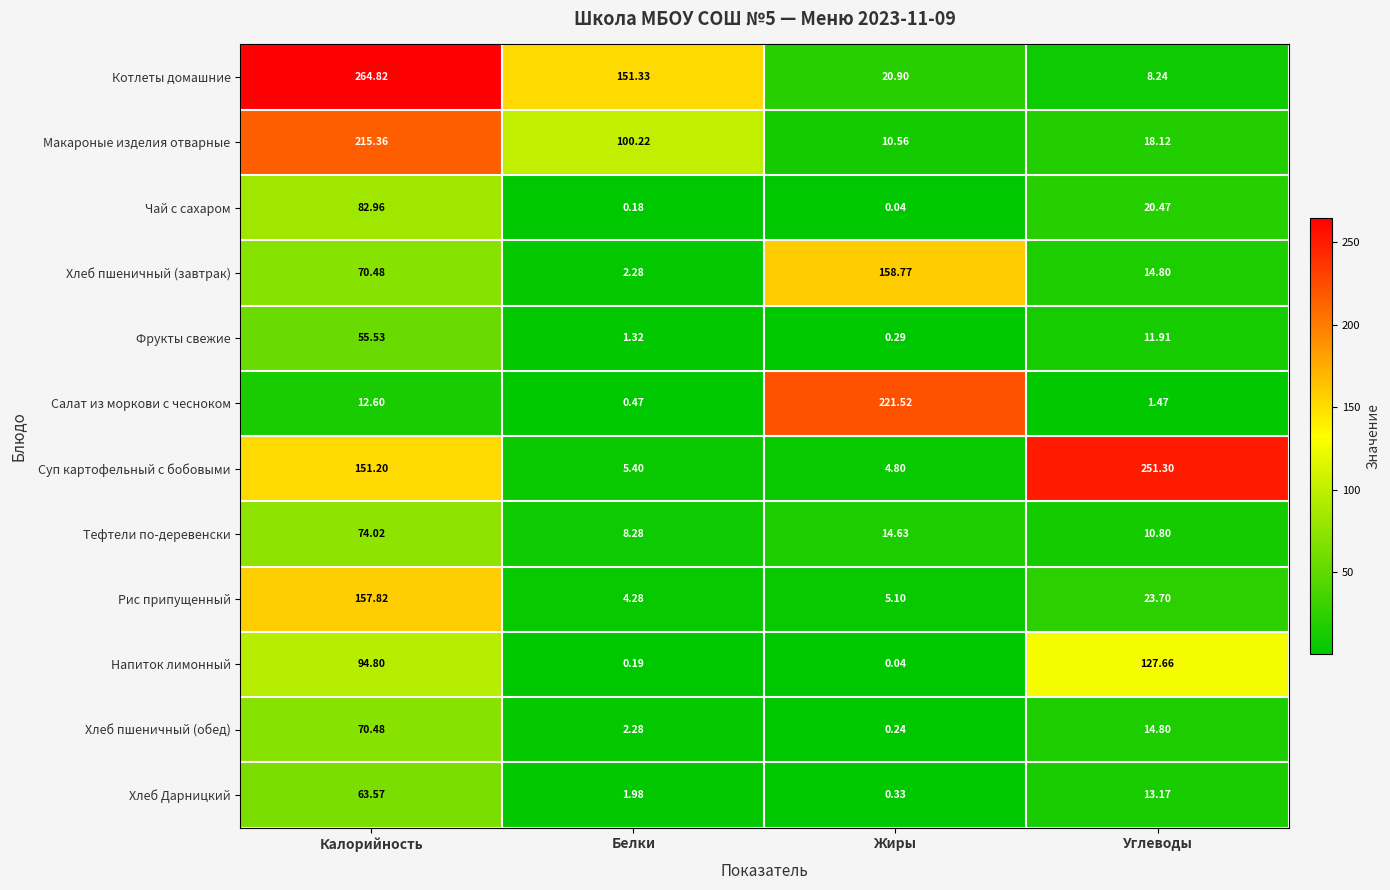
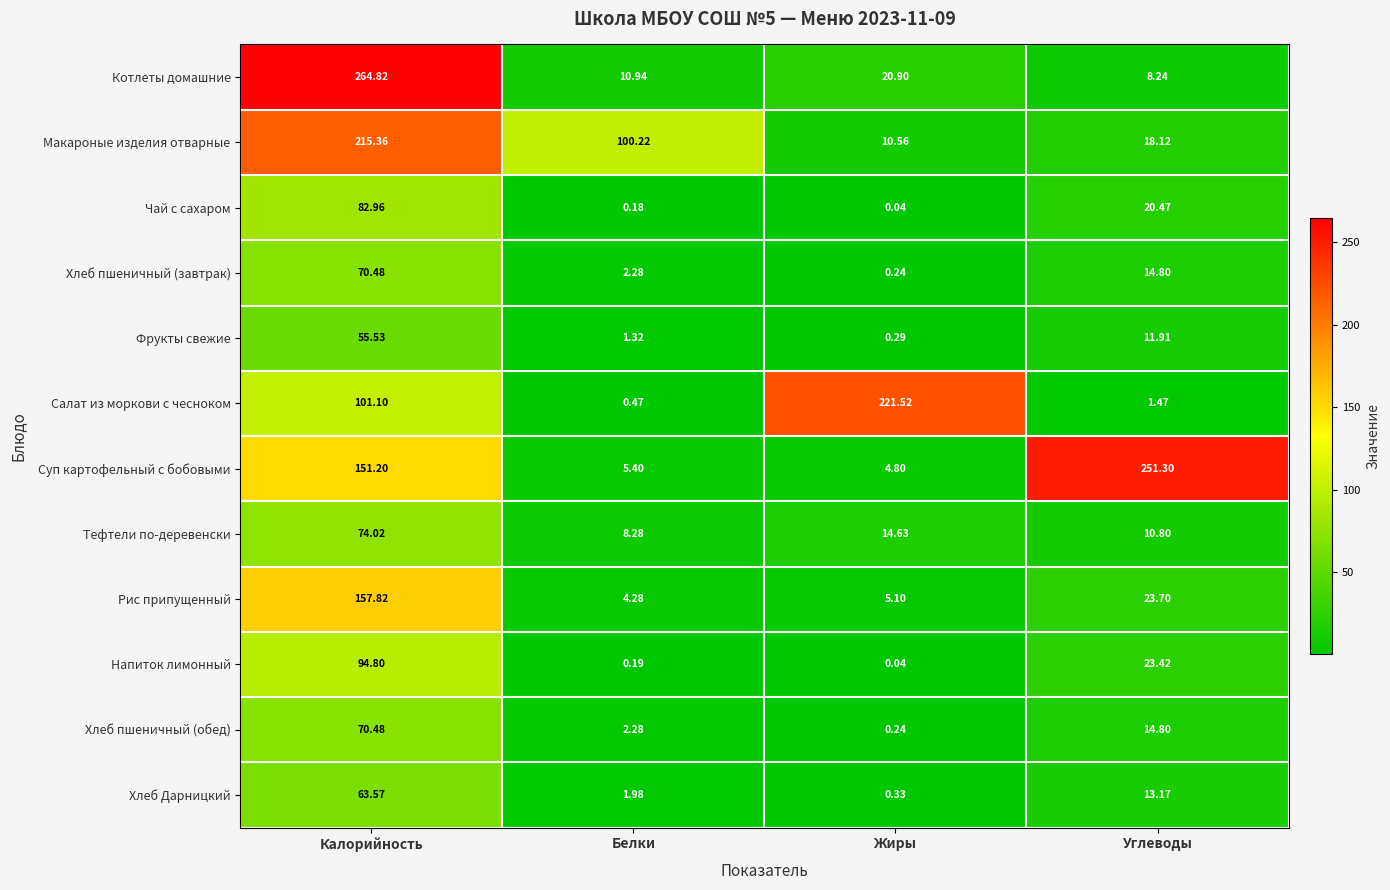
Котлеты домашние, Белки: 151.33 -> 10.94
Хлеб пшеничный (завтрак), Жиры: 158.77 -> 0.24
Салат из моркови с чесноком, Калорийность: 12.60 -> 101.10
Напиток лимонный, Углеводы: 127.66 -> 23.42
